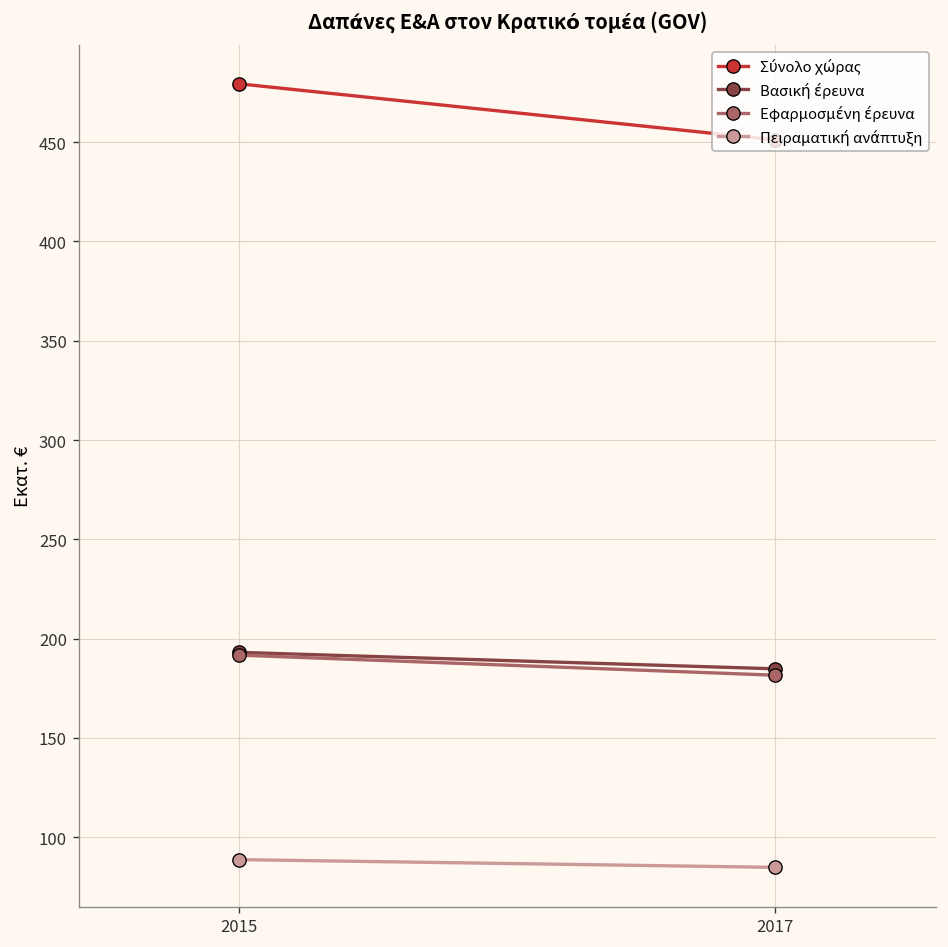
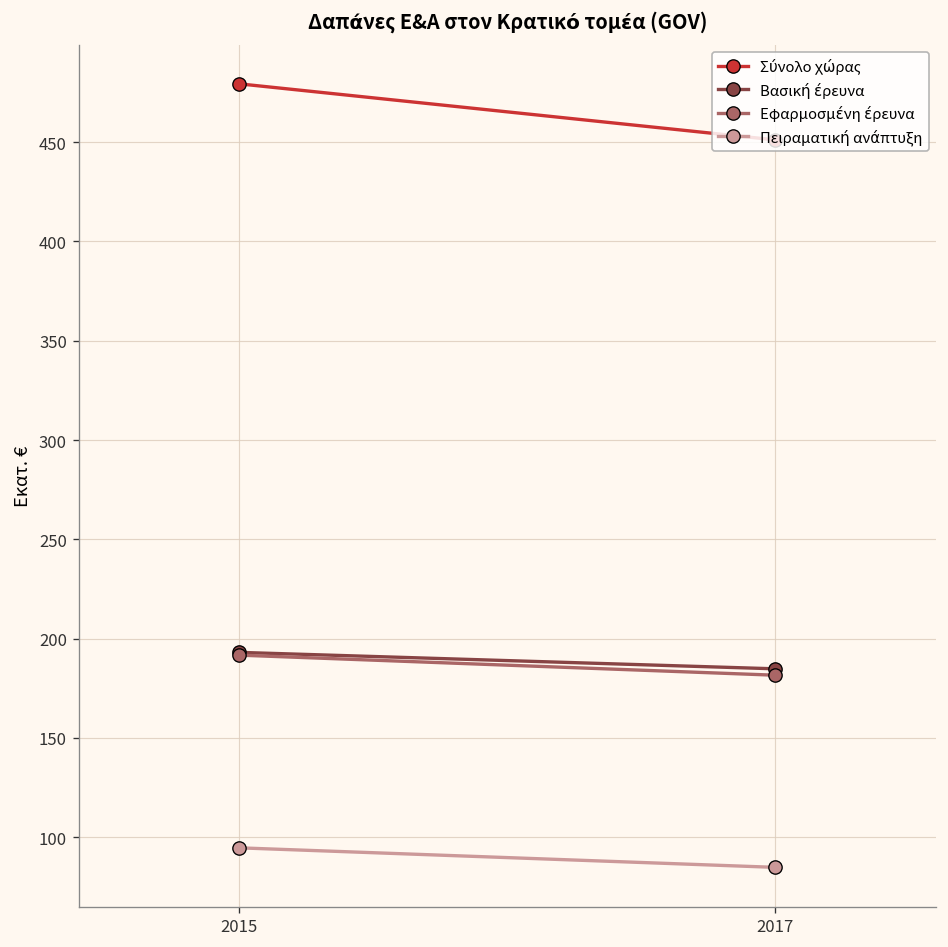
Πειραματική ανάπτυξη, 2015: 89 -> 95
